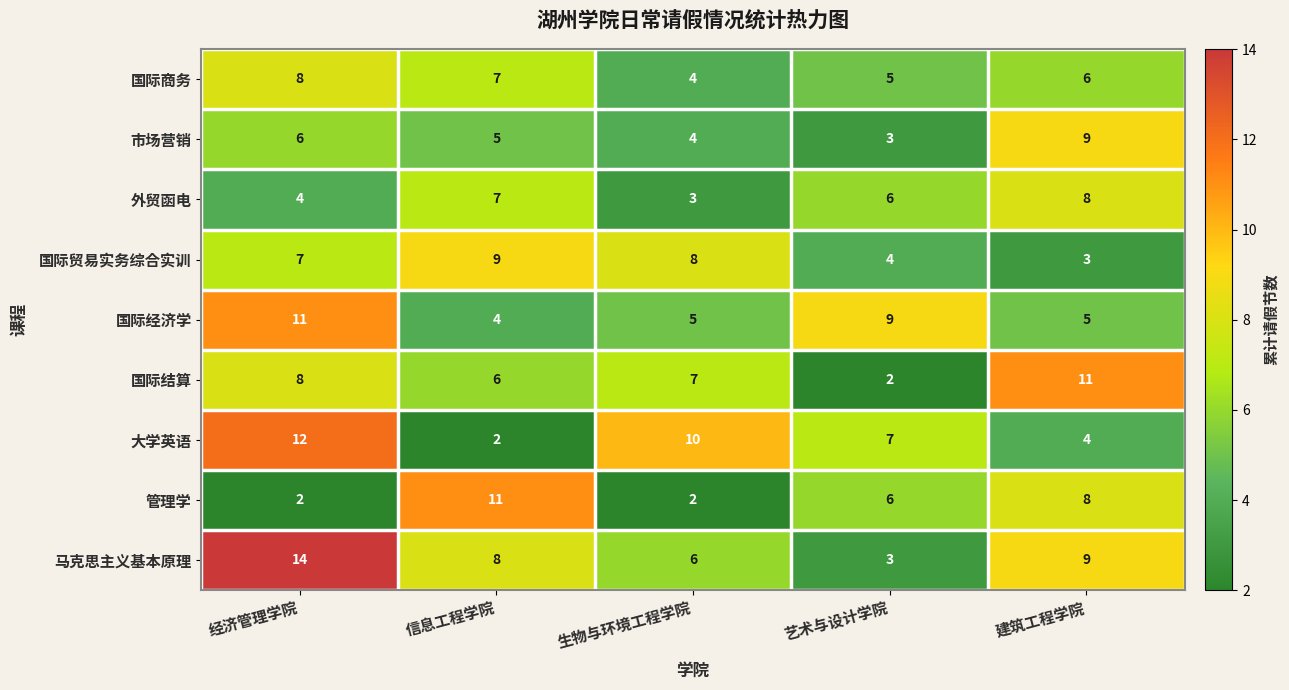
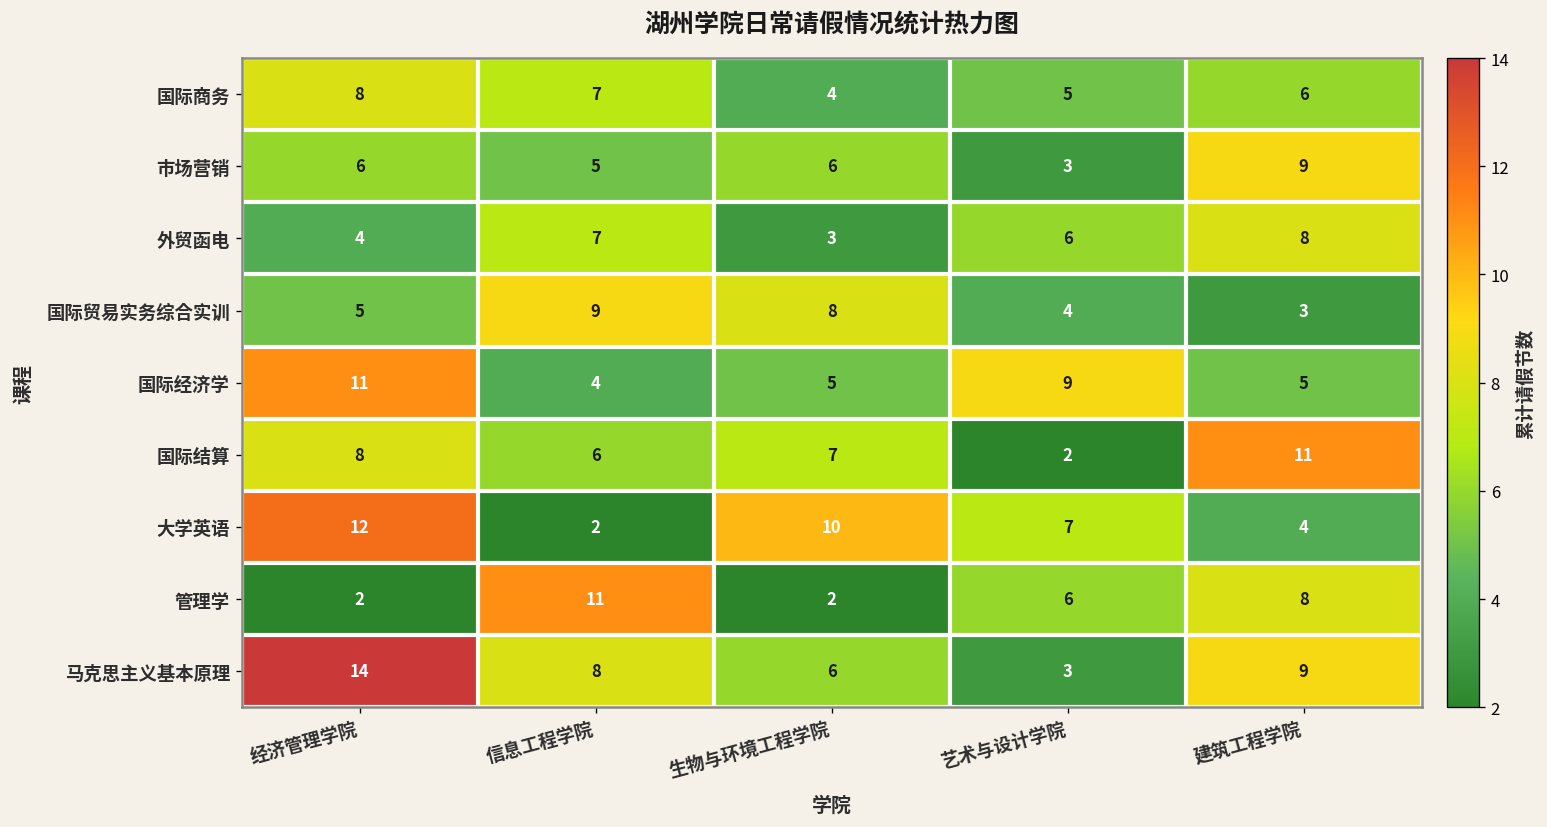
市场营销, 生物与环境工程学院: 4 -> 6
国际贸易实务综合实训, 经济管理学院: 7 -> 5
